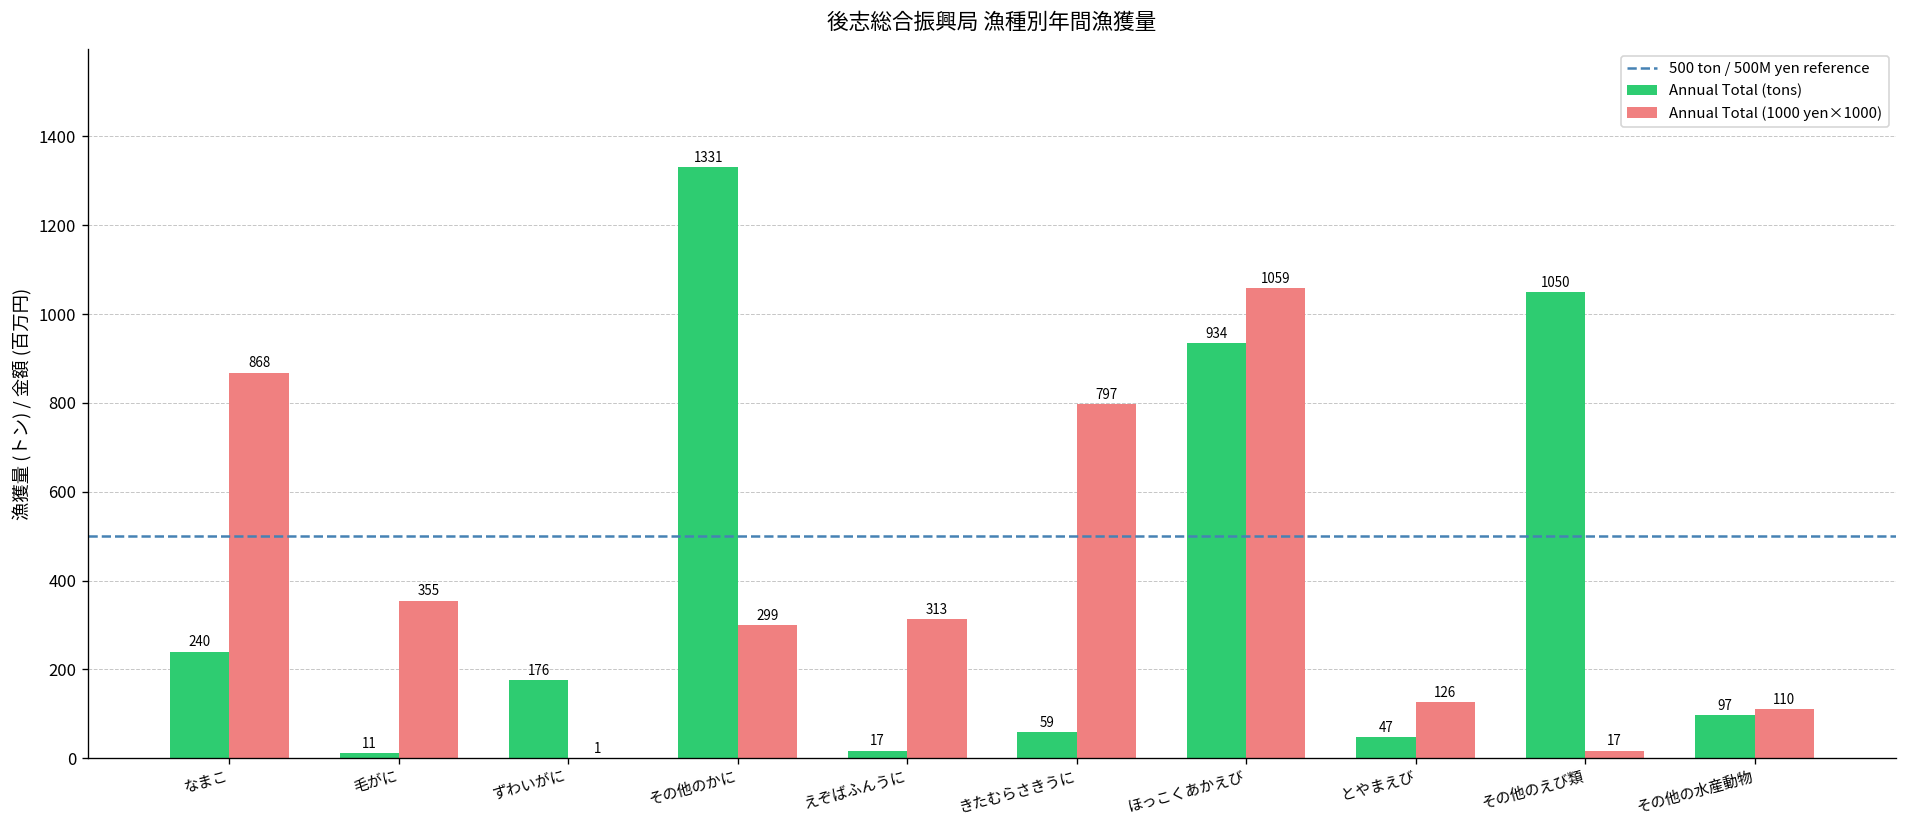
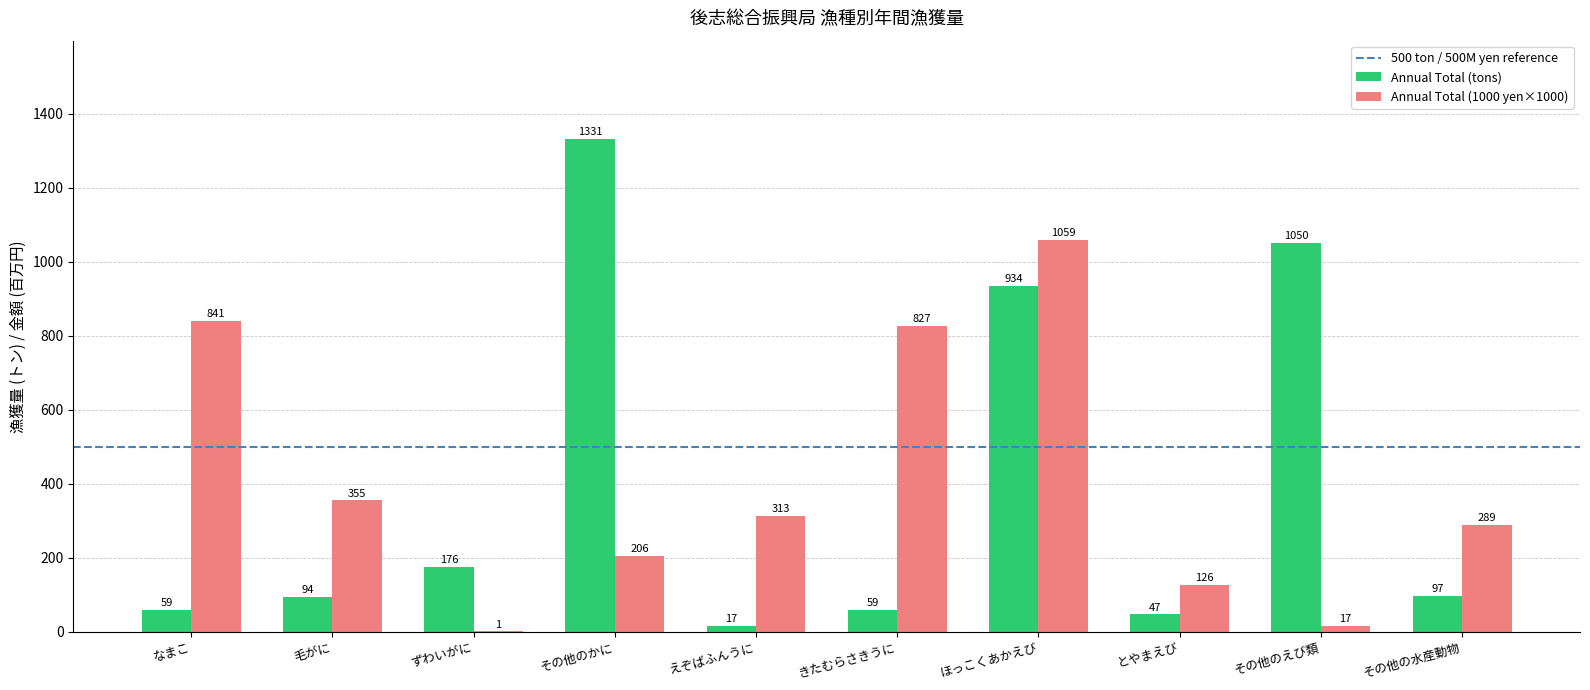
Annual Total (tons), なまこ: 240 -> 59
Annual Total (1000 yen×1000), なまこ: 868 -> 841
Annual Total (tons), 毛がに: 11 -> 94
Annual Total (1000 yen×1000), その他のかに: 299 -> 206
Annual Total (1000 yen×1000), きたむらさきうに: 797 -> 827
Annual Total (1000 yen×1000), その他の水産動物: 110 -> 289
